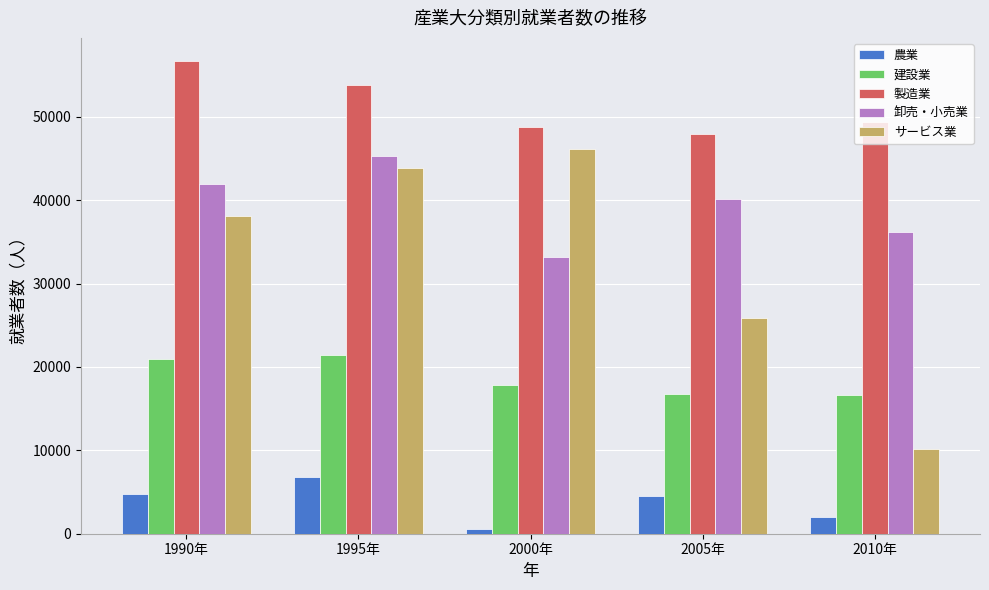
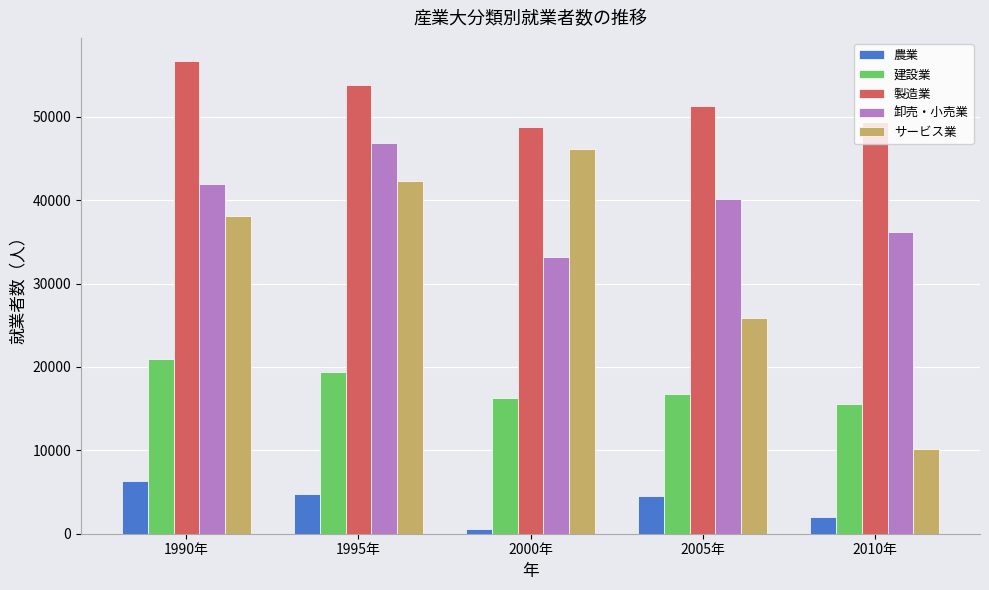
農業, 1990年: 5000 -> 6000
農業, 1995年: 7000 -> 5000
建設業, 1995年: 21000 -> 19000
卸売・小売業, 1995年: 45000 -> 47000
サービス業, 1995年: 44000 -> 42000
建設業, 2000年: 18000 -> 16000
製造業, 2005年: 48000 -> 51000
建設業, 2010年: 17000 -> 16000
